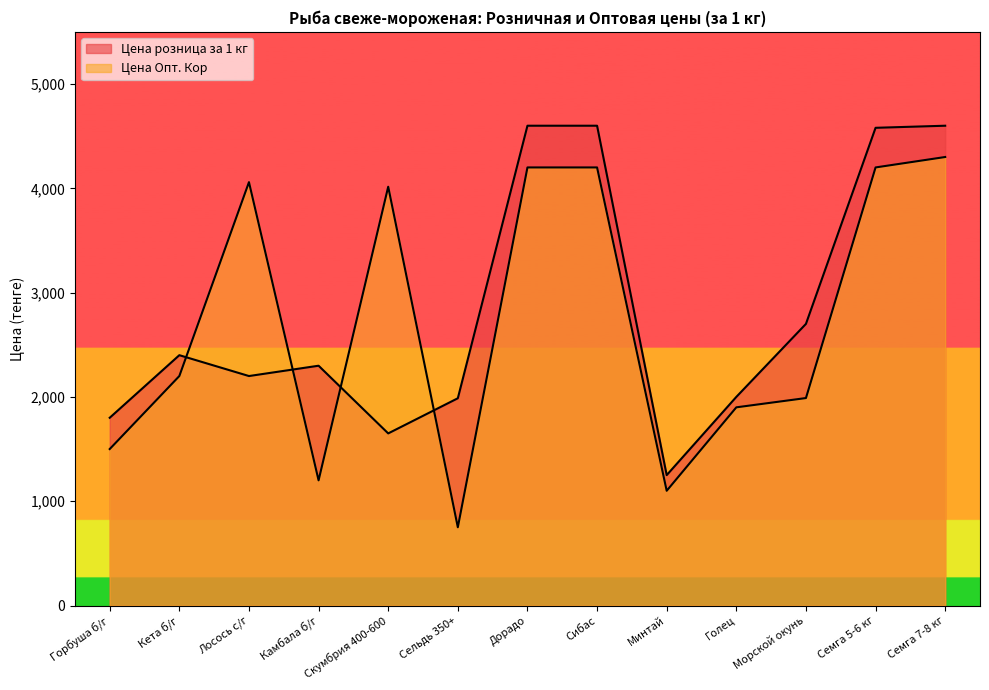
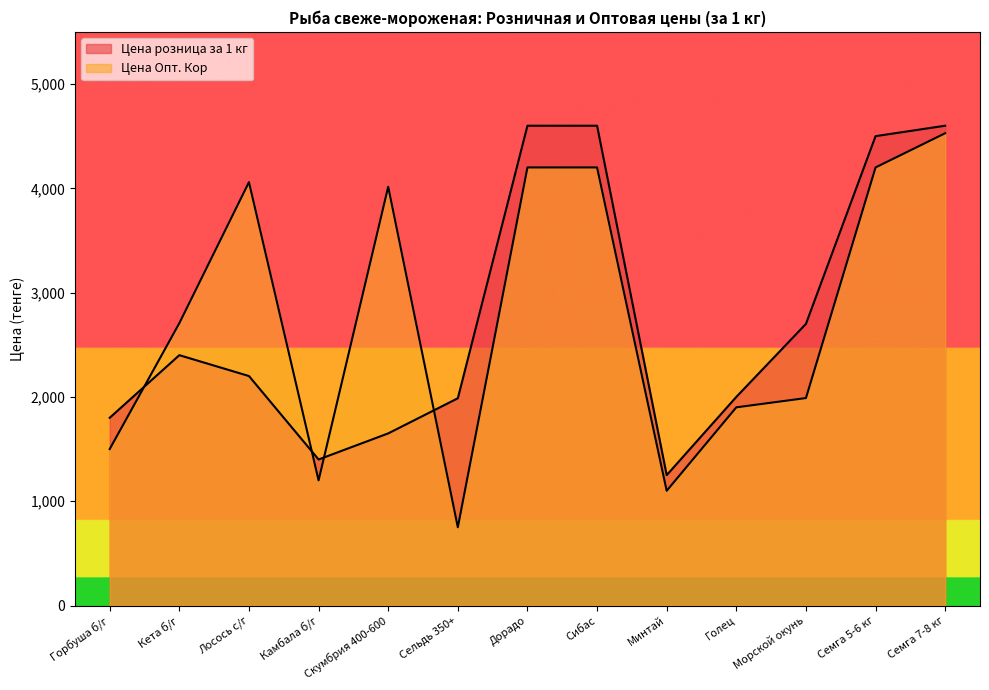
Цена Опт. Кор, Кета б/г: 2,200 -> 2,710
Цена розница за 1 кг, Камбала б/г: 2,300 -> 1,400
Цена розница за 1 кг, Семга 5-6 кг: 4,580 -> 4,500
Цена Опт. Кор, Семга 7-8 кг: 4,300 -> 4,530
